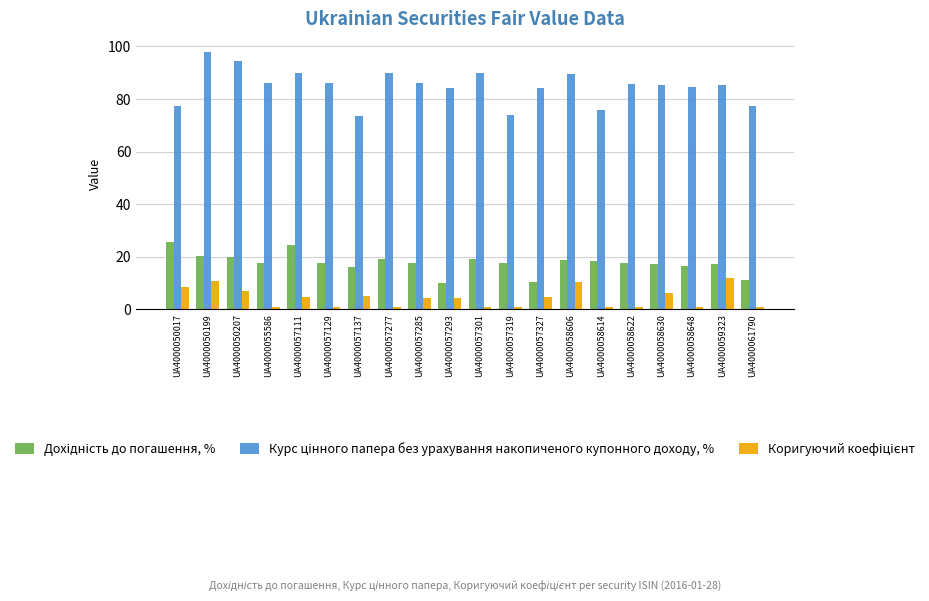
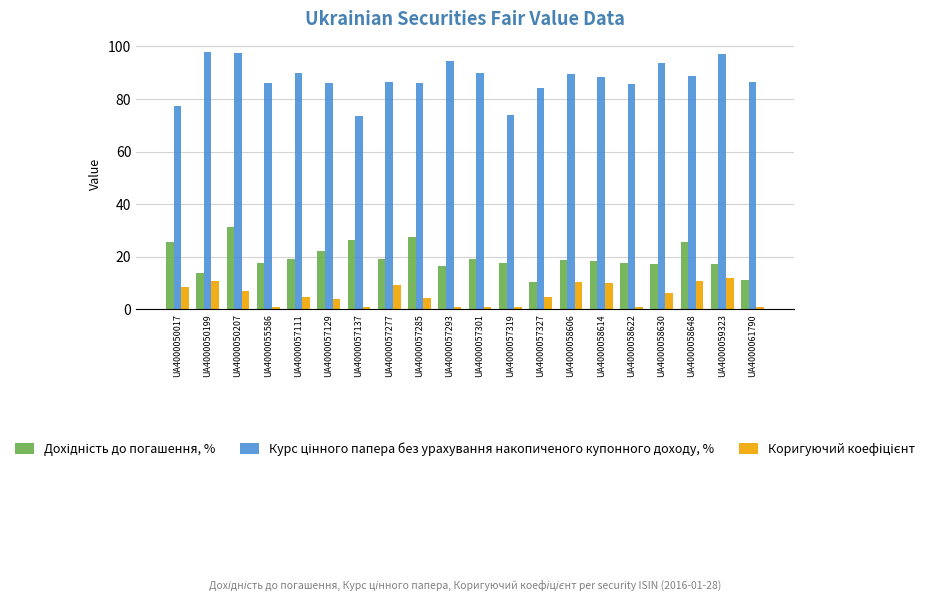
Дохідність до погашення, %, UA4000050199: 20 -> 14
Дохідність до погашення, %, UA4000050207: 20 -> 31
Курс цінного папера без урахування накопиченого купонного доходу, %, UA4000050207: 95 -> 98
Дохідність до погашення, %, UA4000057111: 24 -> 19
Дохідність до погашення, %, UA4000057129: 18 -> 22
Коригуючий коефіцієнт, UA4000057129: 1 -> 4
Дохідність до погашення, %, UA4000057137: 16 -> 26
Коригуючий коефіцієнт, UA4000057137: 5 -> 1
Курс цінного папера без урахування накопиченого купонного доходу, %, UA4000057277: 90 -> 86
Коригуючий коефіцієнт, UA4000057277: 1 -> 9
Дохідність до погашення, %, UA4000057285: 18 -> 28
Дохідність до погашення, %, UA4000057293: 10 -> 16
Курс цінного папера без урахування накопиченого купонного доходу, %, UA4000057293: 84 -> 95
Коригуючий коефіцієнт, UA4000057293: 4 -> 1
Курс цінного папера без урахування накопиченого купонного доходу, %, UA4000058614: 76 -> 88
Коригуючий коефіцієнт, UA4000058614: 1 -> 10
Курс цінного папера без урахування накопиченого купонного доходу, %, UA4000058630: 85 -> 94
Дохідність до погашення, %, UA4000058648: 17 -> 26
Курс цінного папера без урахування накопиченого купонного доходу, %, UA4000058648: 84 -> 89
Коригуючий коефіцієнт, UA4000058648: 1 -> 11
Курс цінного папера без урахування накопиченого купонного доходу, %, UA4000059323: 85 -> 97
Курс цінного папера без урахування накопиченого купонного доходу, %, UA4000061790: 77 -> 87
